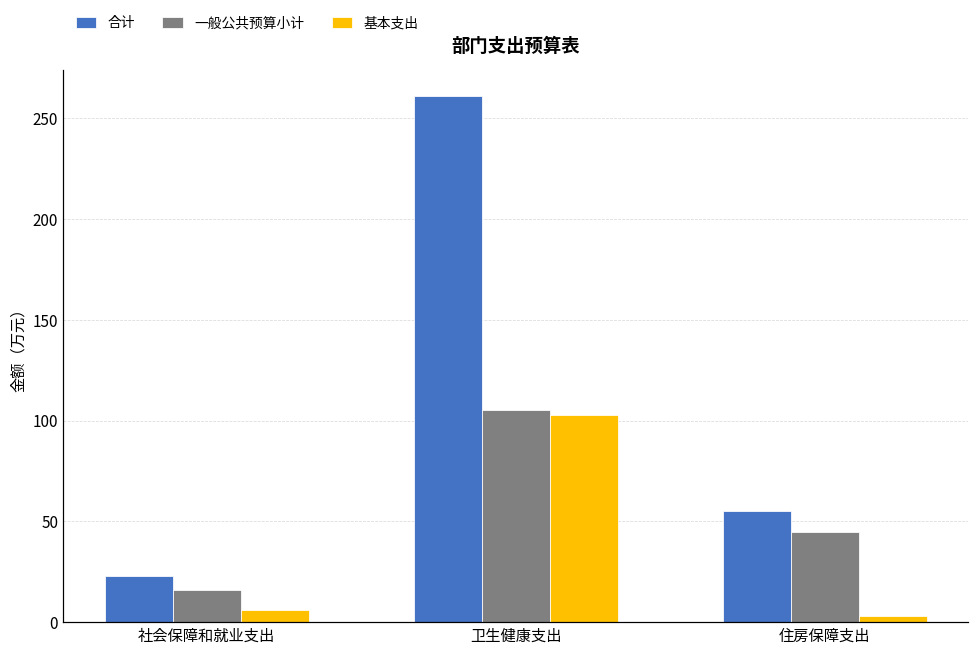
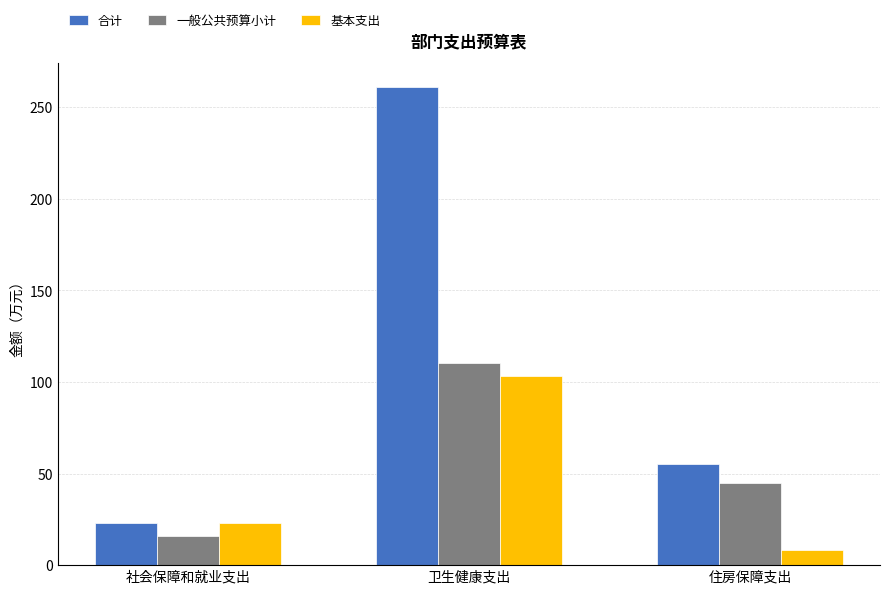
基本支出, 社会保障和就业支出: 6 -> 23
一般公共预算小计, 卫生健康支出: 105 -> 110
基本支出, 住房保障支出: 3 -> 8
